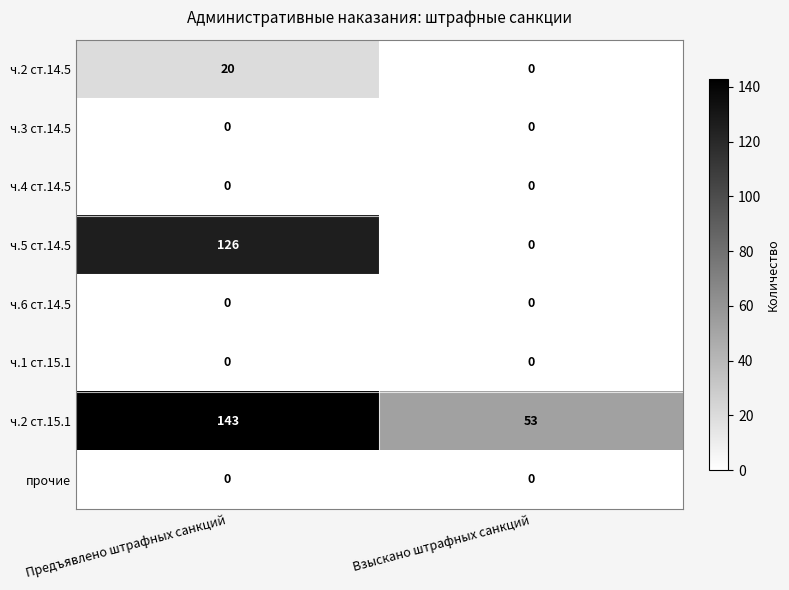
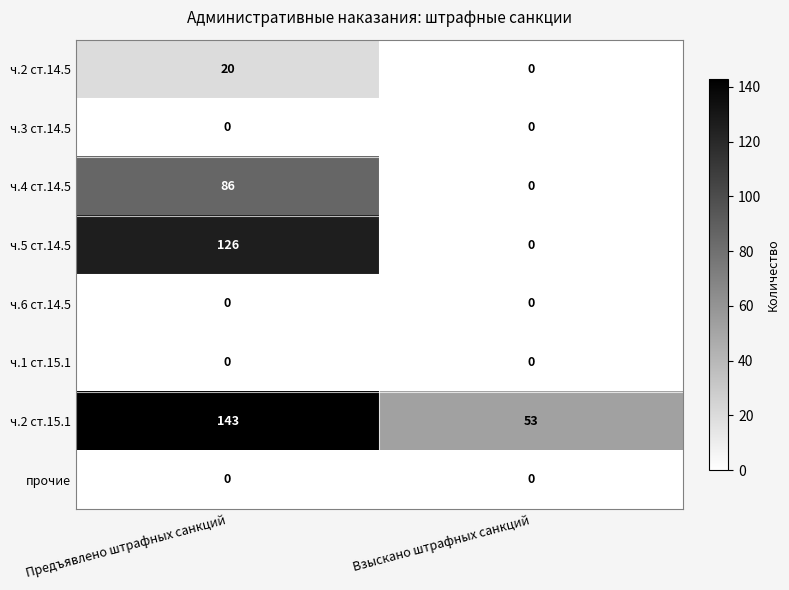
ч.4 ст.14.5, Предъявлено штрафных санкций: 0 -> 86
